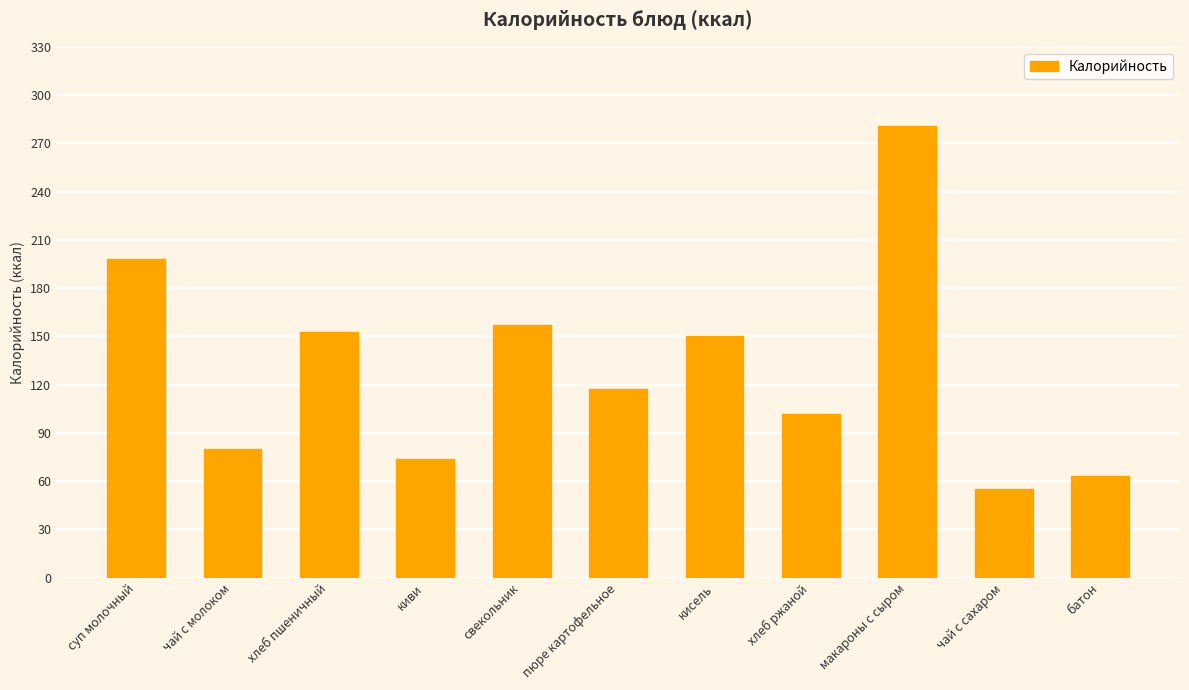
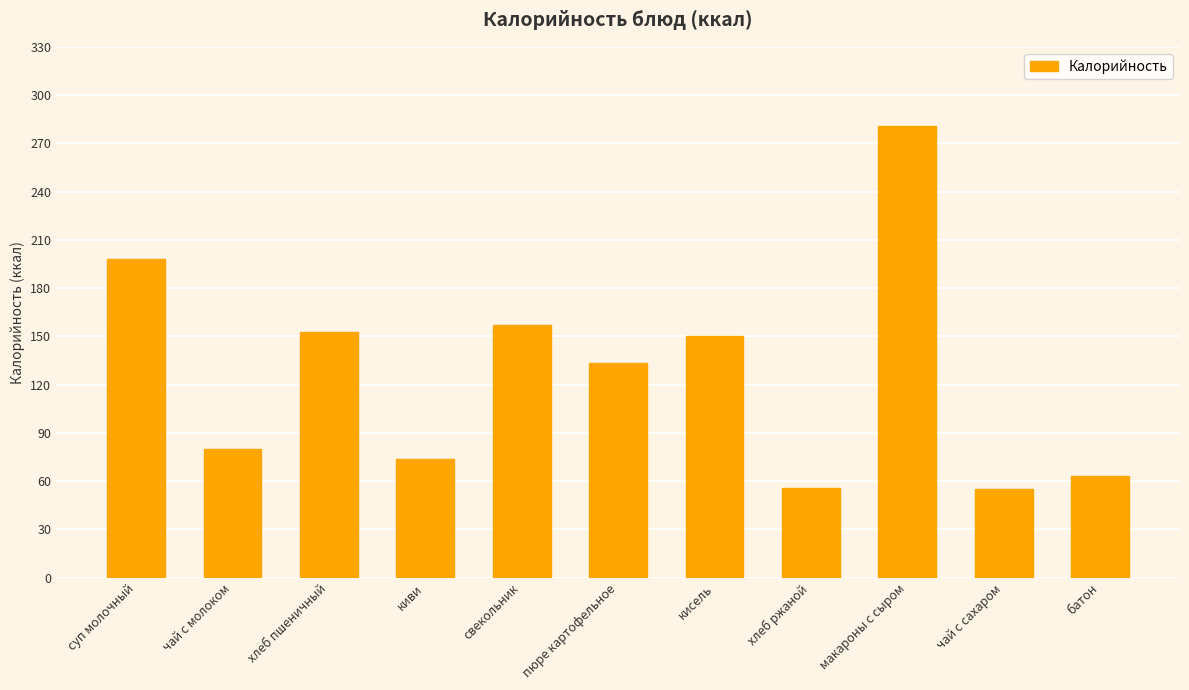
пюре картофельное: 118 -> 133
хлеб ржаной: 102 -> 56
